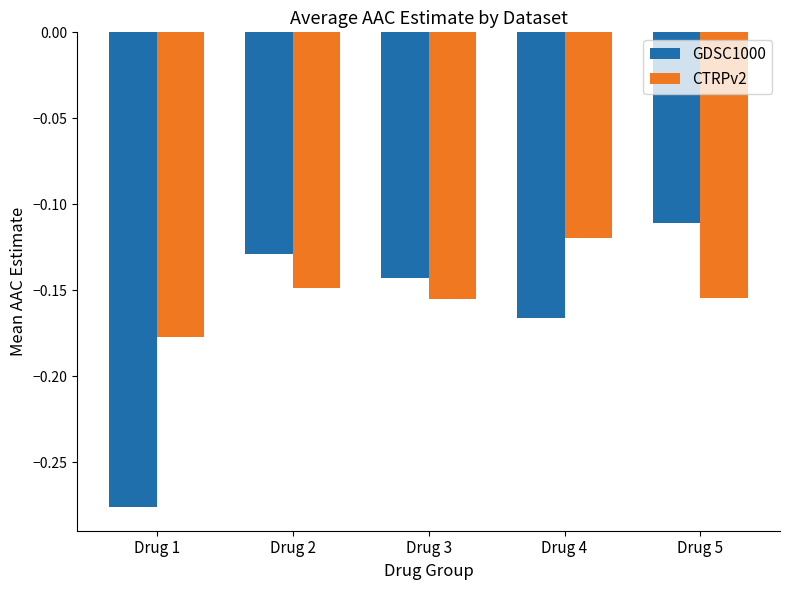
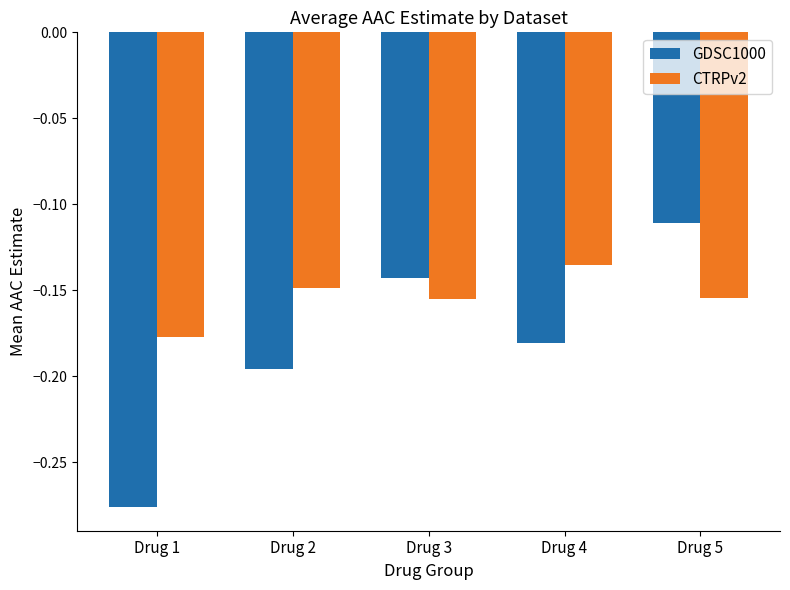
GDSC1000, Drug 2: -0.129 -> -0.196
GDSC1000, Drug 4: -0.166 -> -0.181
CTRPv2, Drug 4: -0.119 -> -0.135
